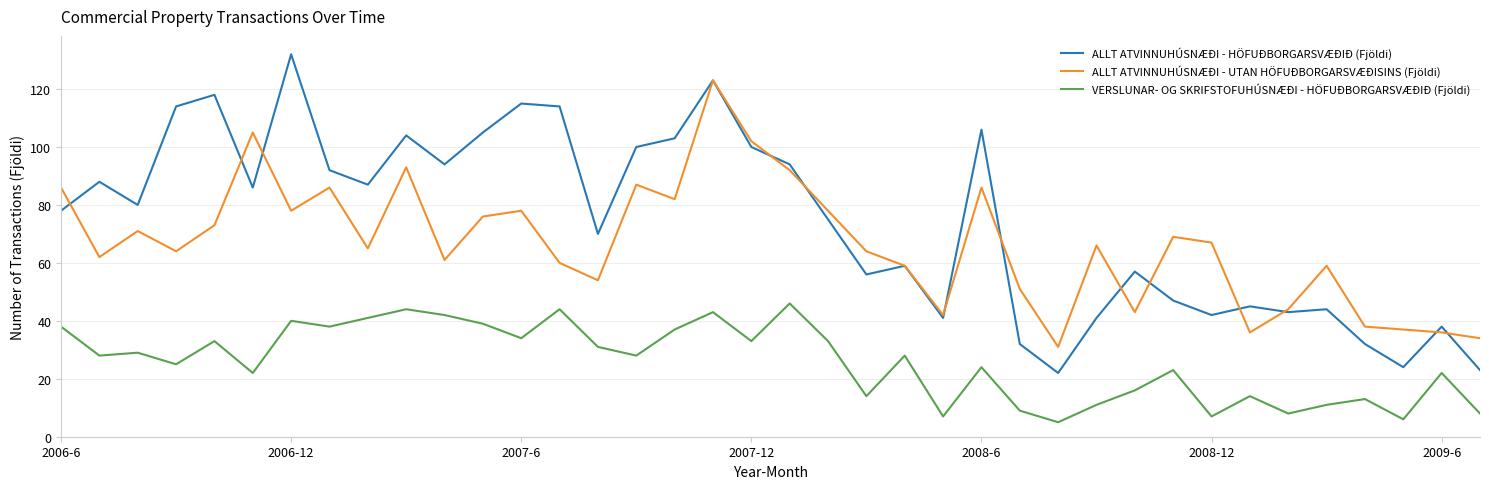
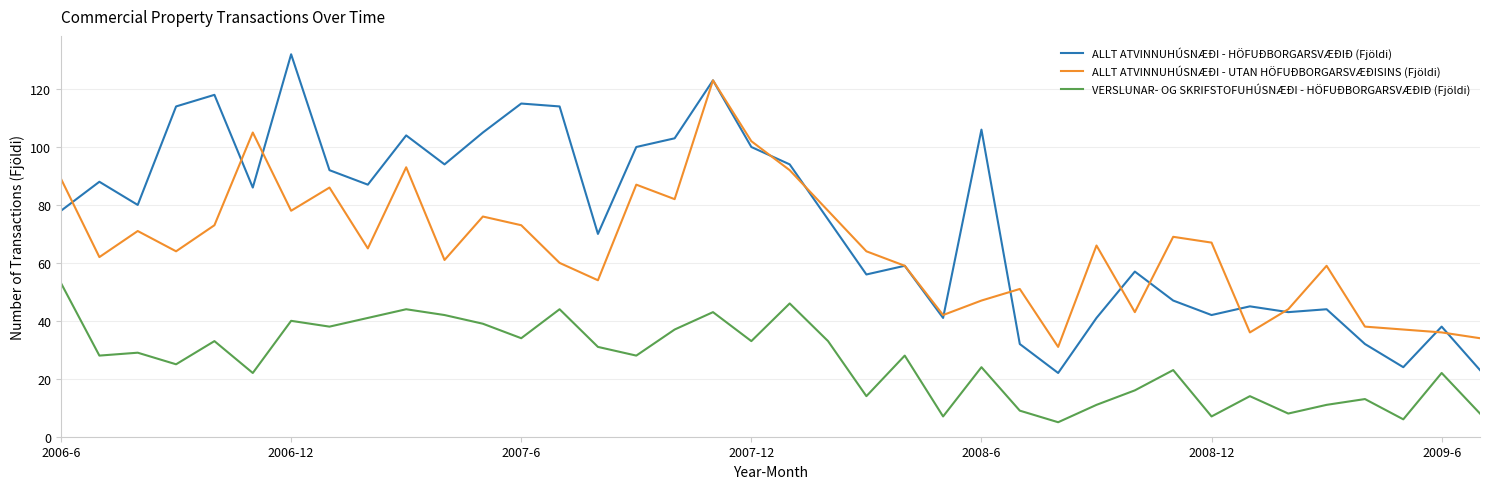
ALLT ATVINNUHÚSNÆÐI - UTAN HÖFUÐBORGARSVÆÐISINS (Fjöldi), 2006-6: 86 -> 89
VERSLUNAR- OG SKRIFSTOFUHÚSNÆÐI - HÖFUÐBORGARSVÆÐIÐ (Fjöldi), 2006-6: 38 -> 53
ALLT ATVINNUHÚSNÆÐI - UTAN HÖFUÐBORGARSVÆÐISINS (Fjöldi), 2007-6: 78 -> 73
ALLT ATVINNUHÚSNÆÐI - UTAN HÖFUÐBORGARSVÆÐISINS (Fjöldi), 2008-6: 86 -> 47
